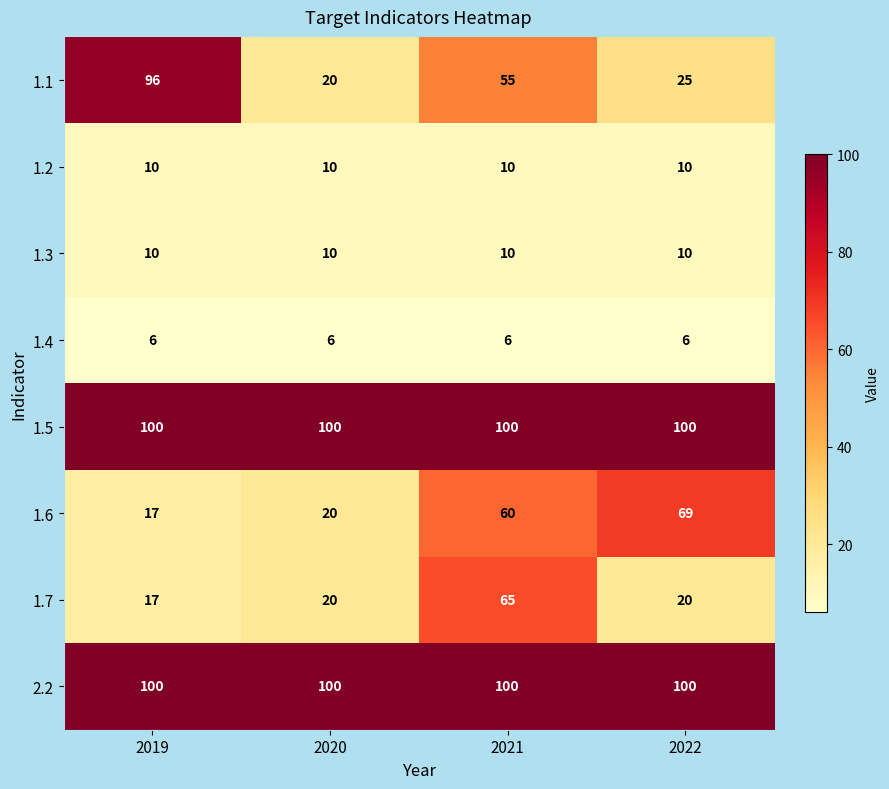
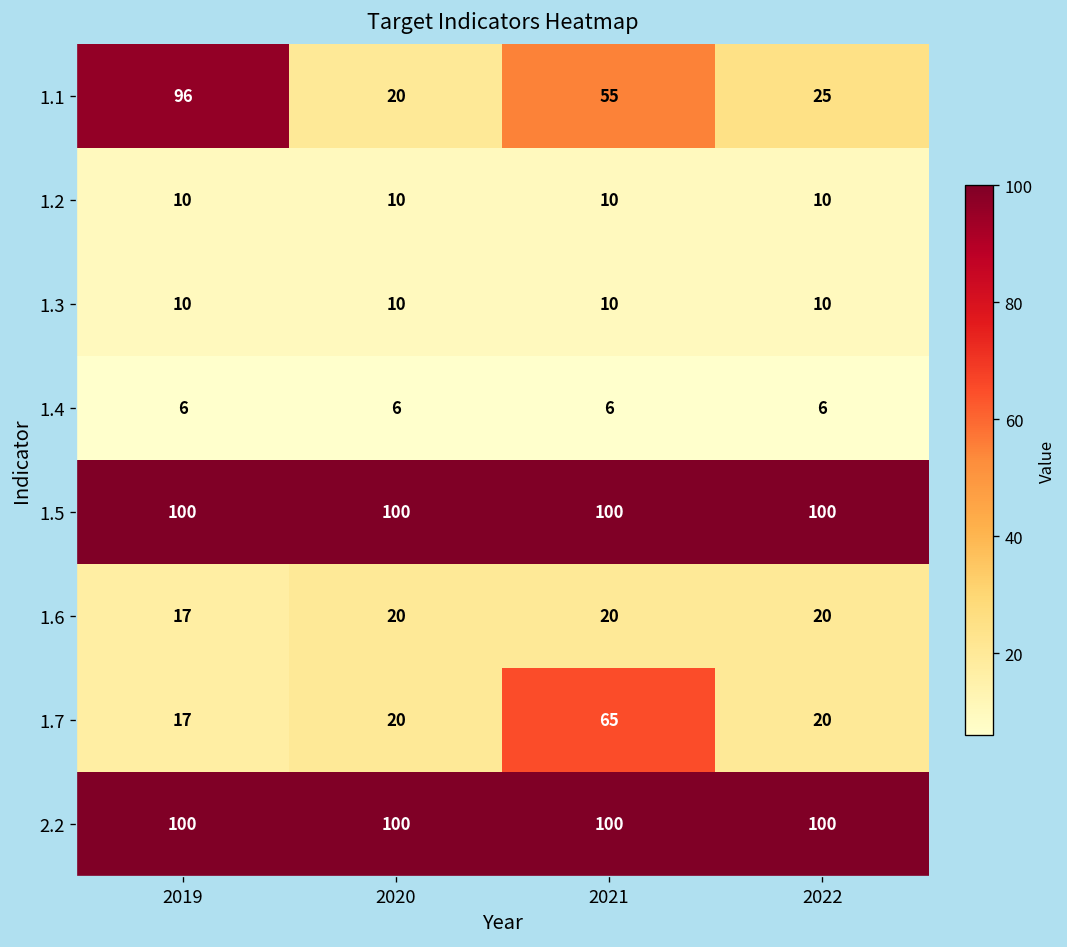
1.6, 2021: 60 -> 20
1.6, 2022: 69 -> 20
